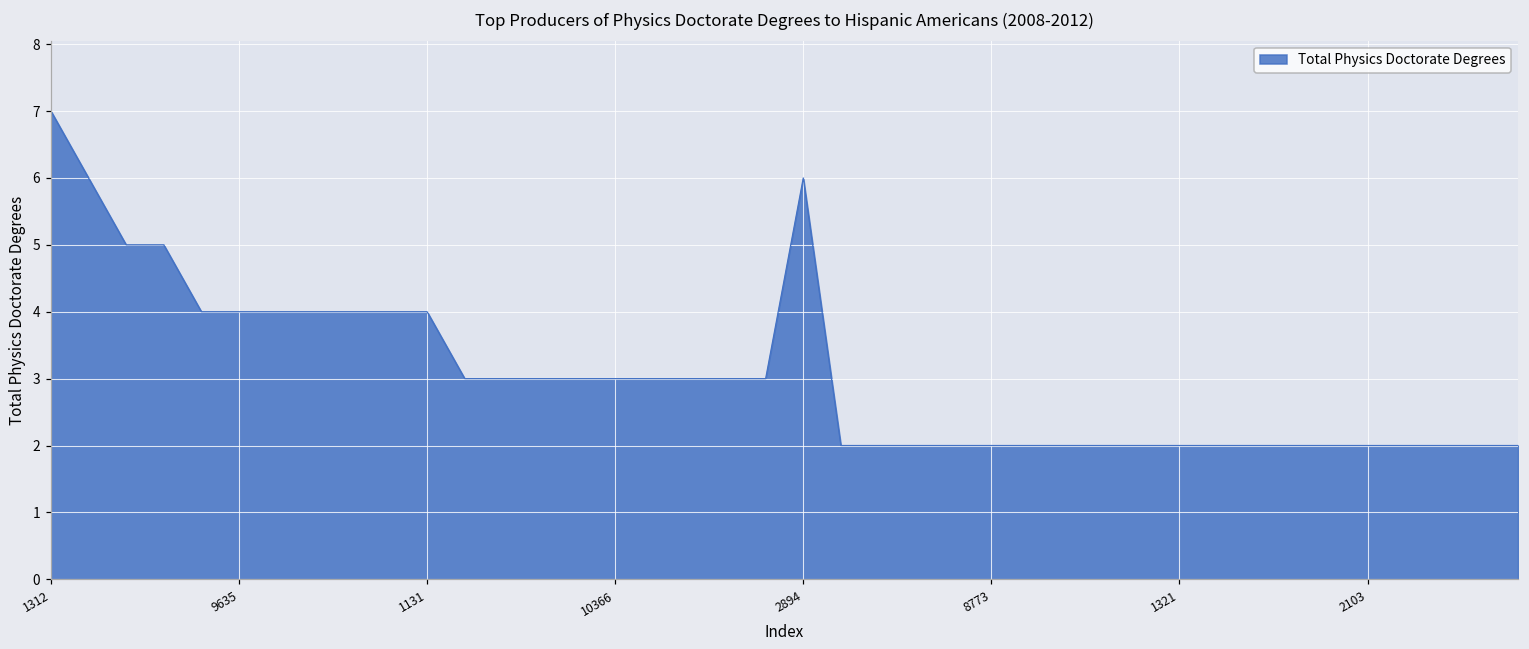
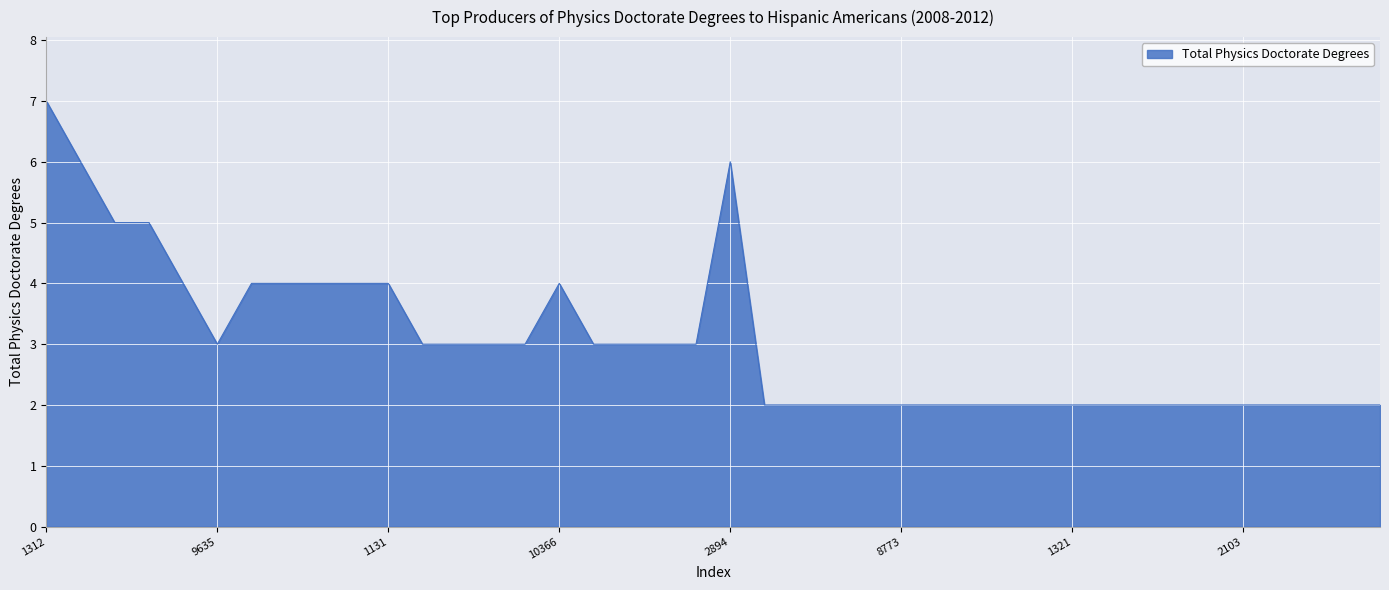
9635: 4 -> 3
10366: 3 -> 4
